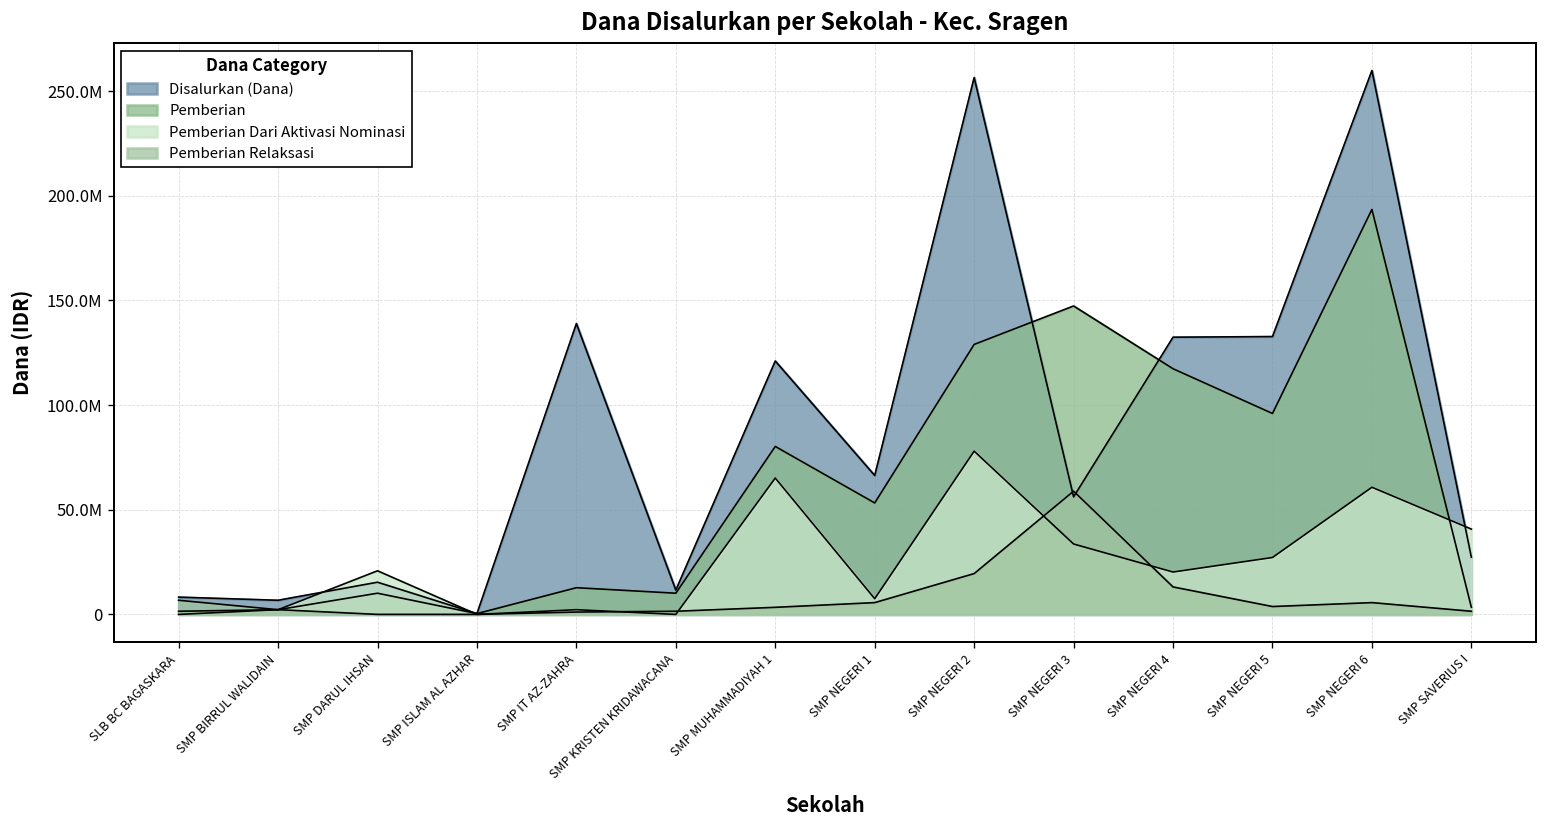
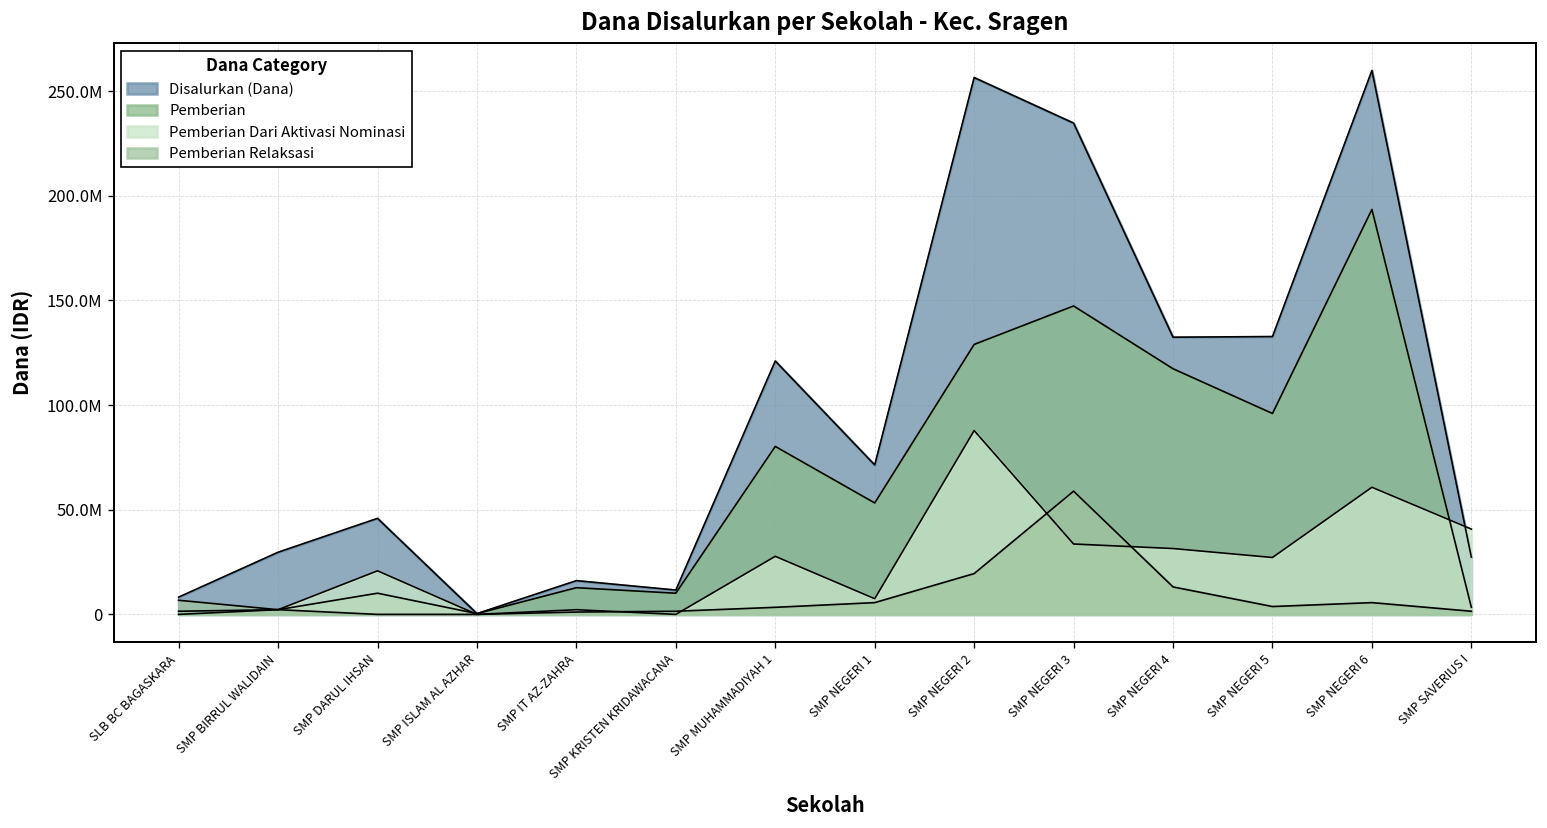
Disalurkan (Dana), SMP BIRRUL WALIDAIN: 7000000 -> 30000000
Disalurkan (Dana), SMP DARUL IHSAN: 15000000 -> 46000000
Disalurkan (Dana), SMP IT AZ-ZAHRA: 139000000 -> 16000000
Pemberian Dari Aktivasi Nominasi, SMP MUHAMMADIYAH 1: 65000000 -> 28000000
Disalurkan (Dana), SMP NEGERI 1: 66000000 -> 71000000
Pemberian Dari Aktivasi Nominasi, SMP NEGERI 2: 78000000 -> 88000000
Disalurkan (Dana), SMP NEGERI 3: 56000000 -> 235000000
Pemberian Dari Aktivasi Nominasi, SMP NEGERI 4: 20000000 -> 31000000
